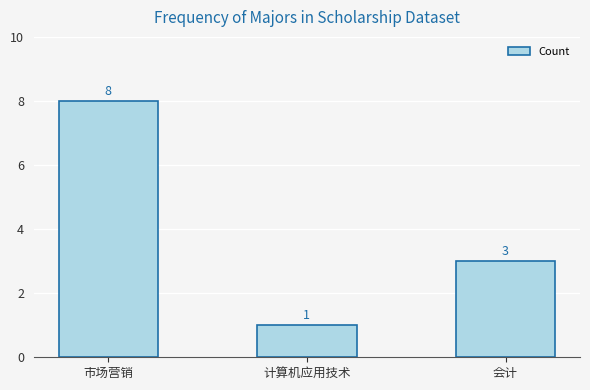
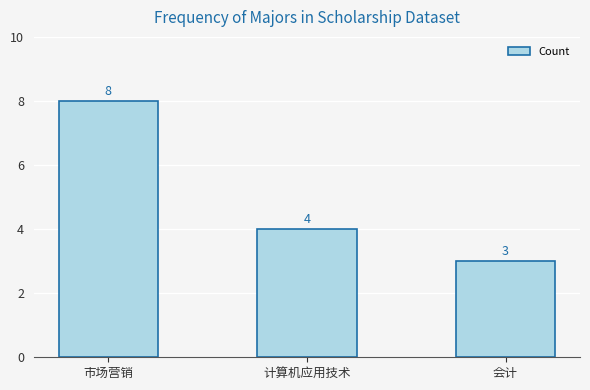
计算机应用技术: 1 -> 4
